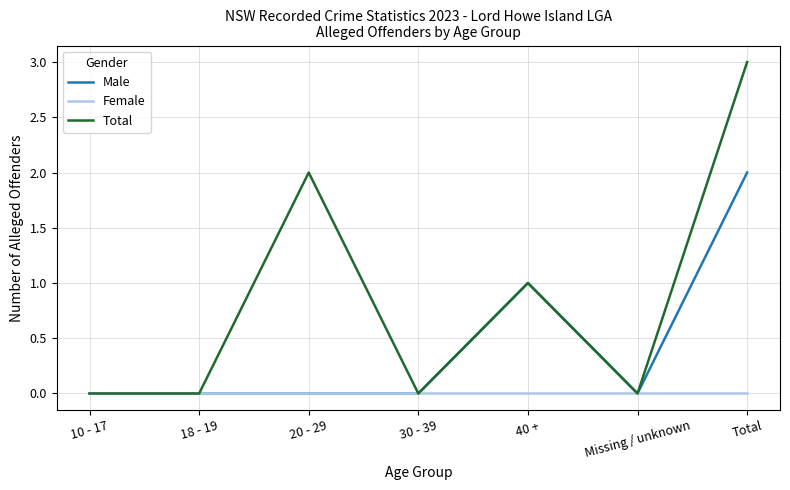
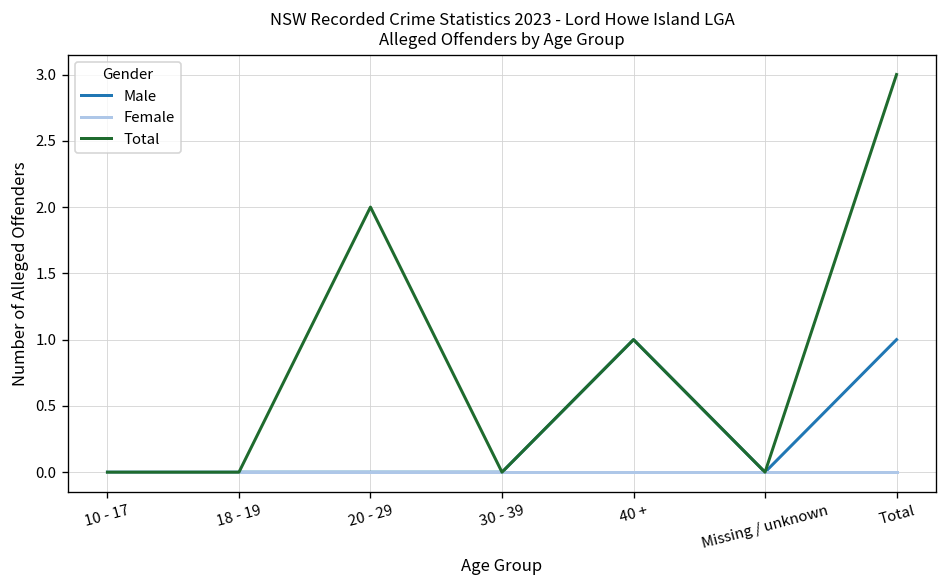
Male, Total: 2 -> 1
